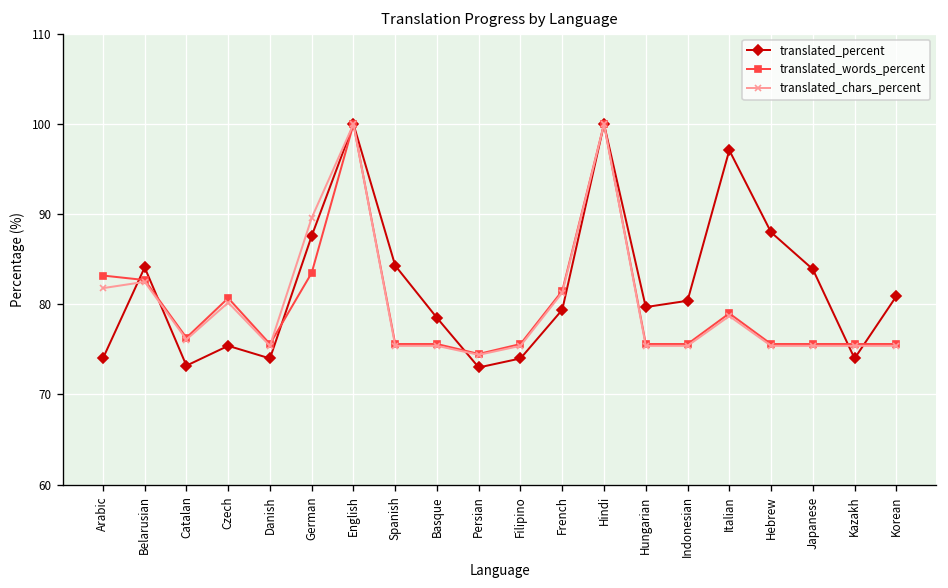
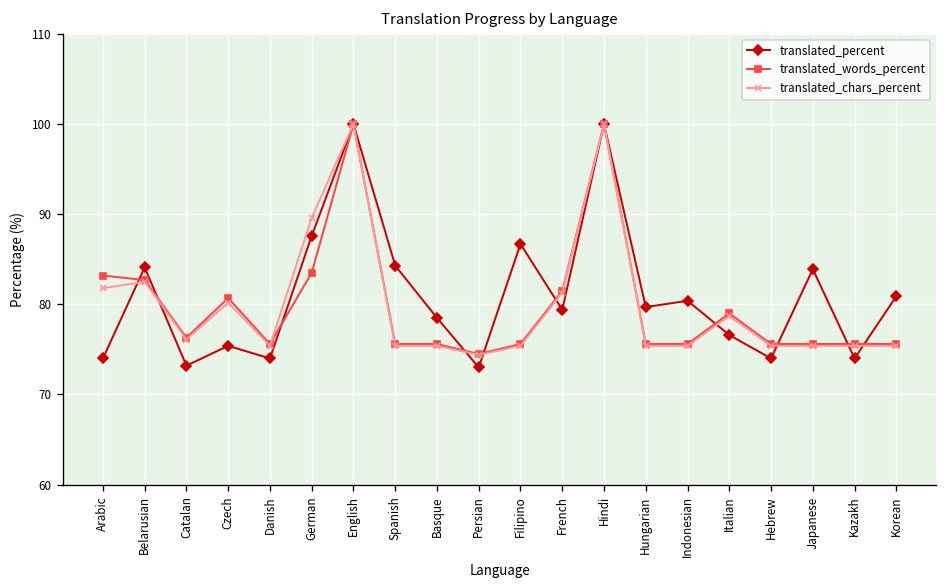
translated_percent, Filipino: 74 -> 87
translated_percent, Italian: 97 -> 77
translated_percent, Hebrew: 88 -> 74
